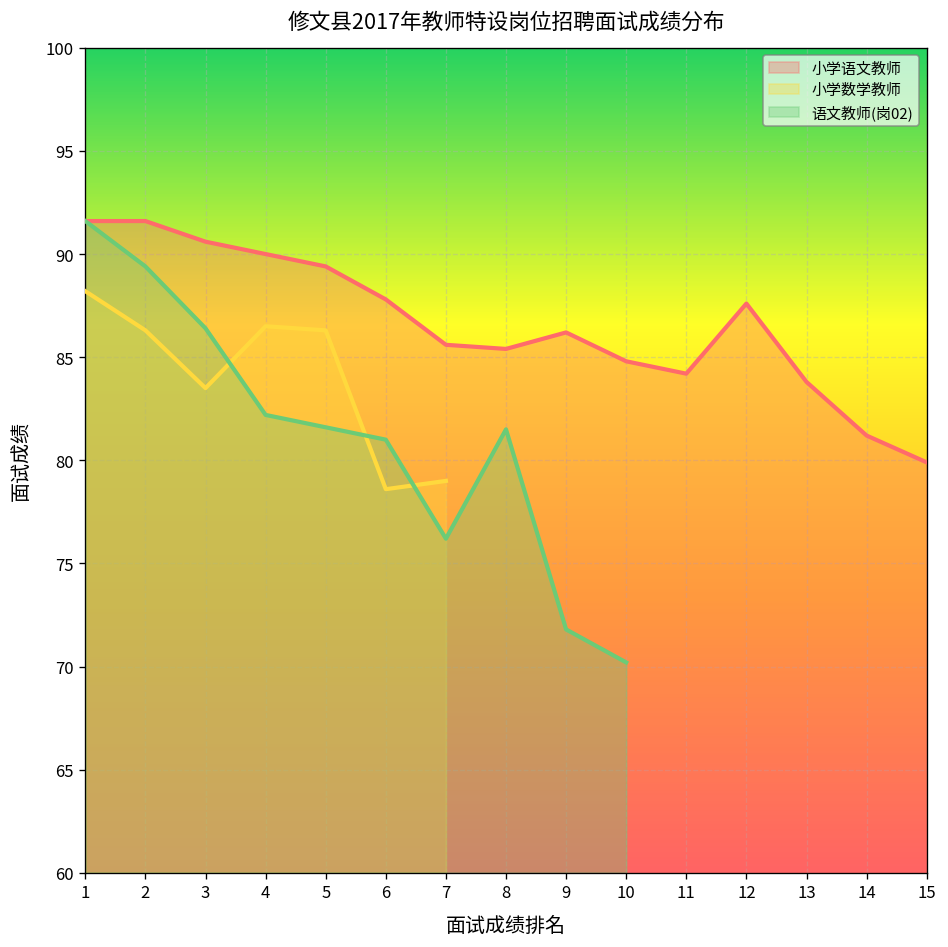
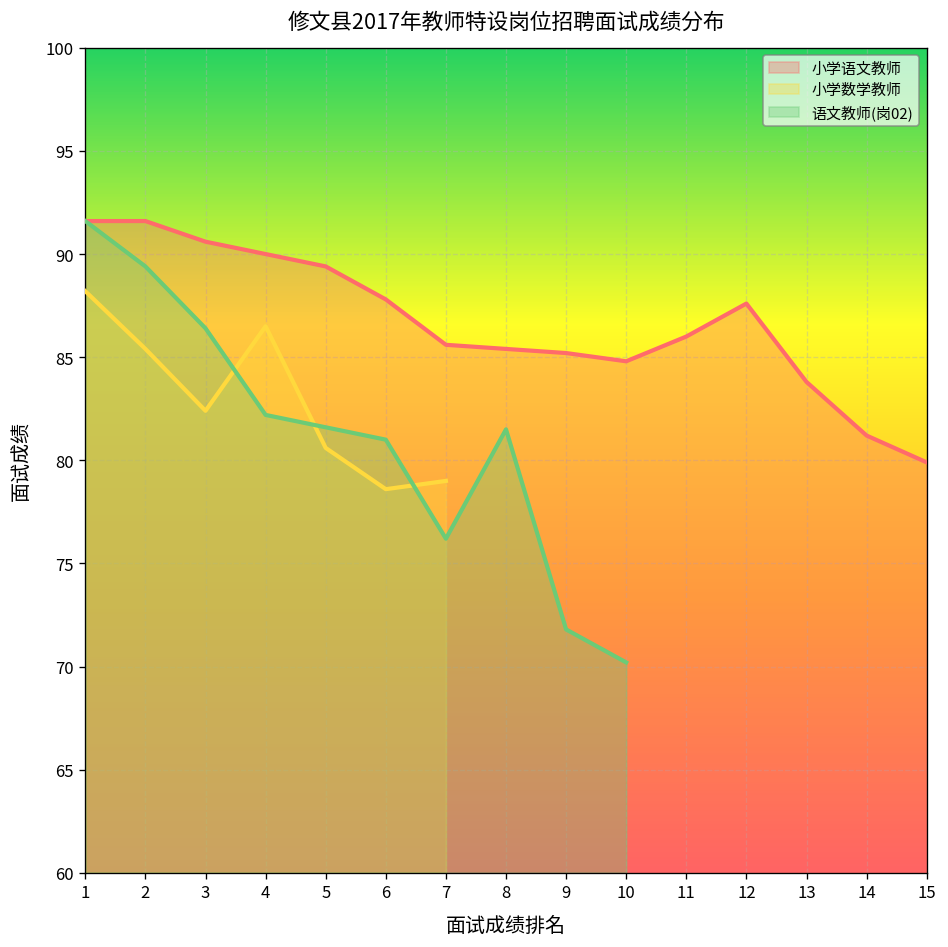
小学数学教师, 2: 86.3 -> 85.4
小学数学教师, 3: 83.5 -> 82.4
小学数学教师, 5: 86.3 -> 80.6
小学语文教师, 9: 86.2 -> 85.2
小学语文教师, 11: 84.2 -> 86.0
